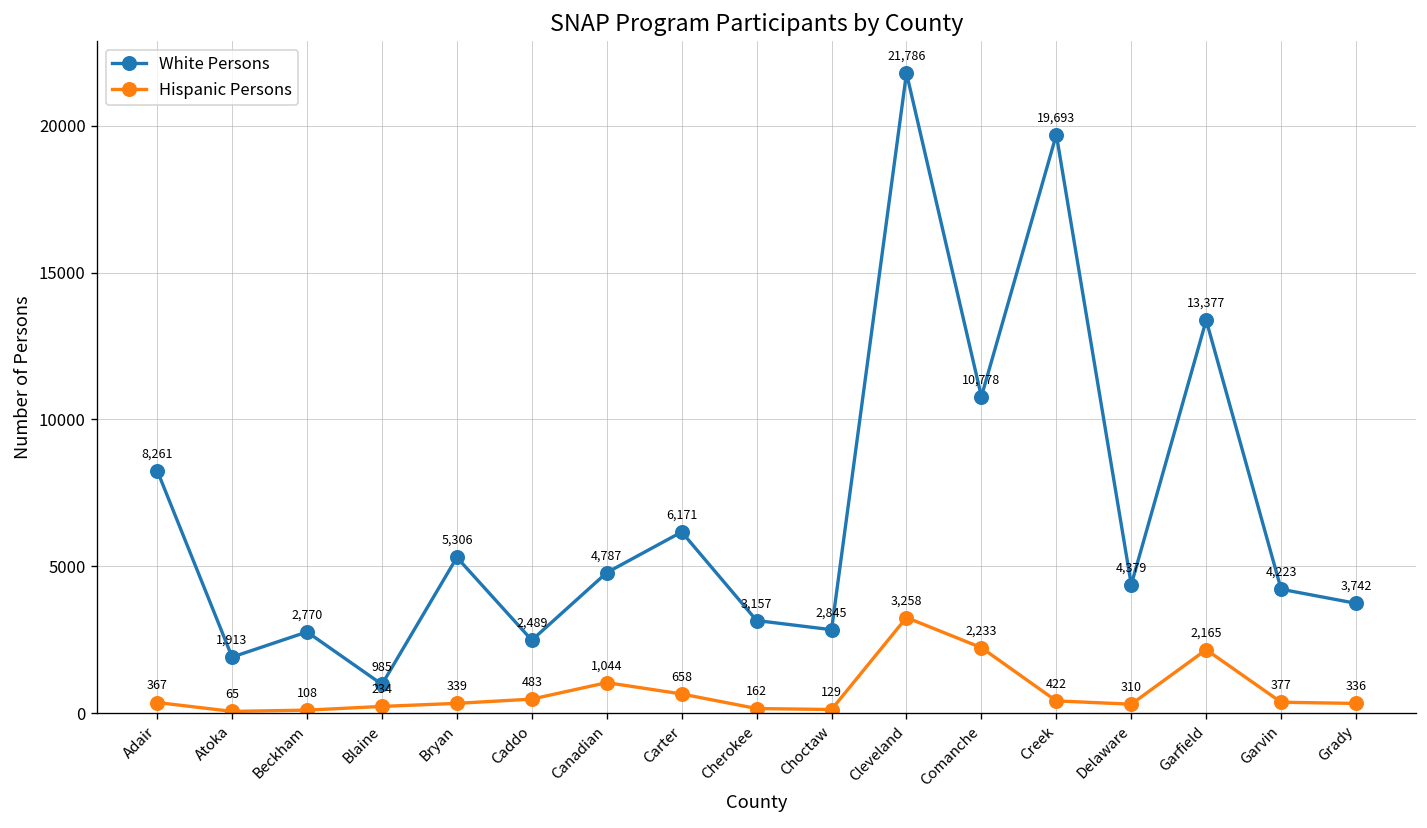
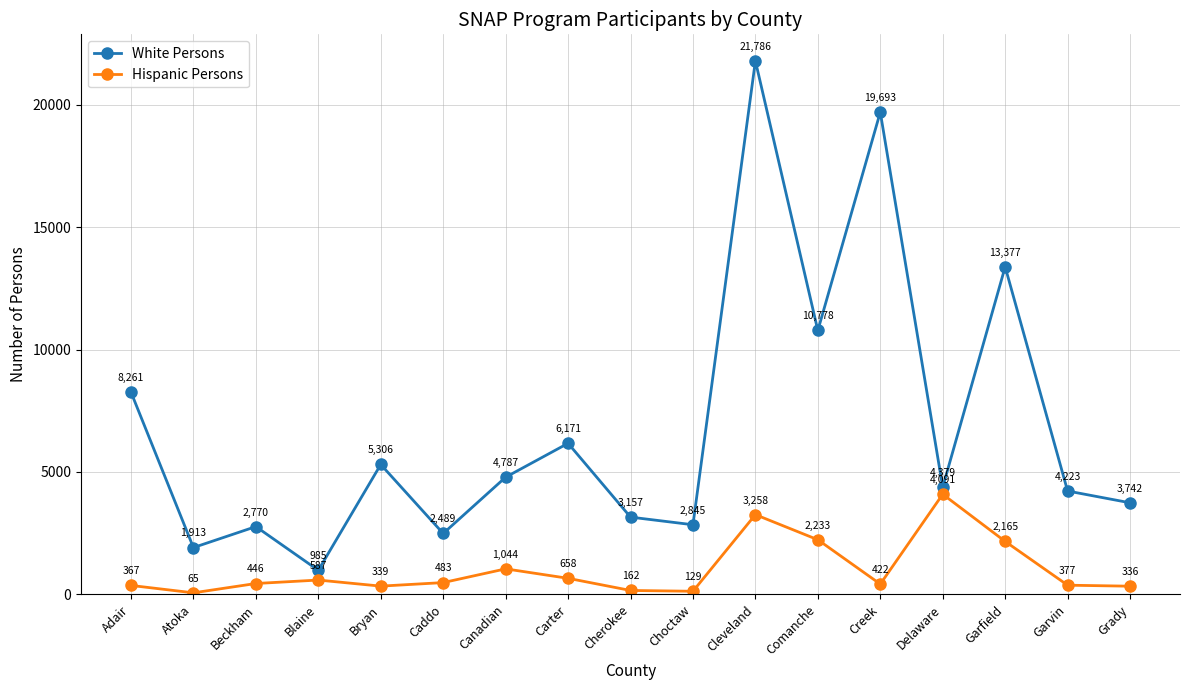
Hispanic Persons, Beckham: 108 -> 446
Hispanic Persons, Blaine: 234 -> 587
Hispanic Persons, Delaware: 310 -> 4,091
